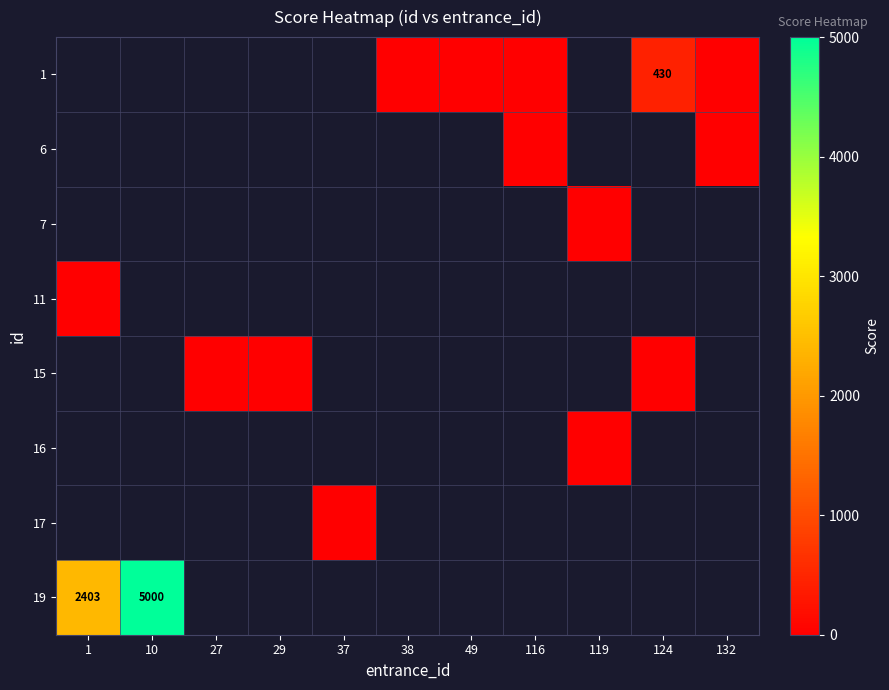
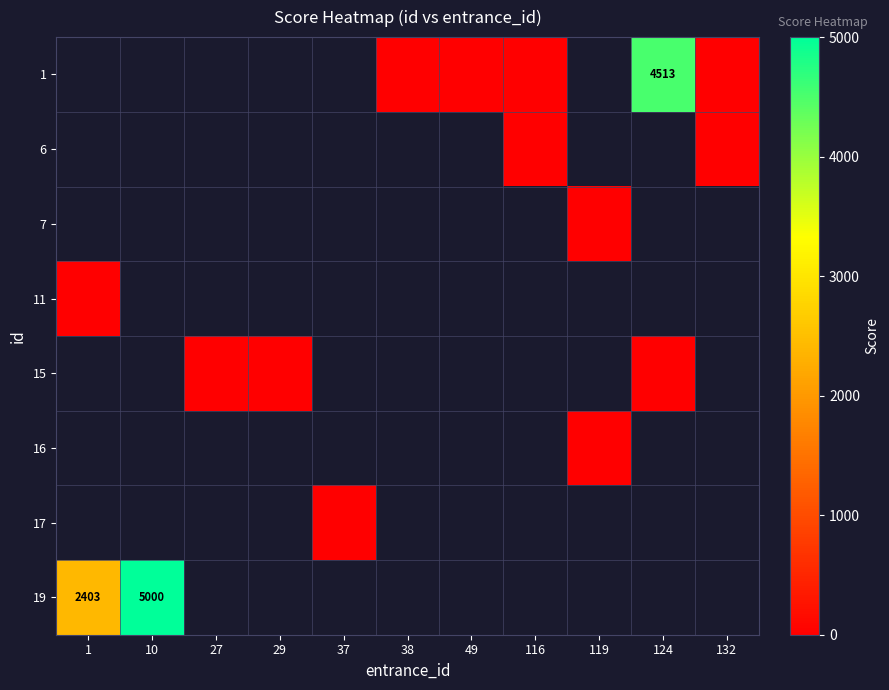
1, 124: 430 -> 4513
